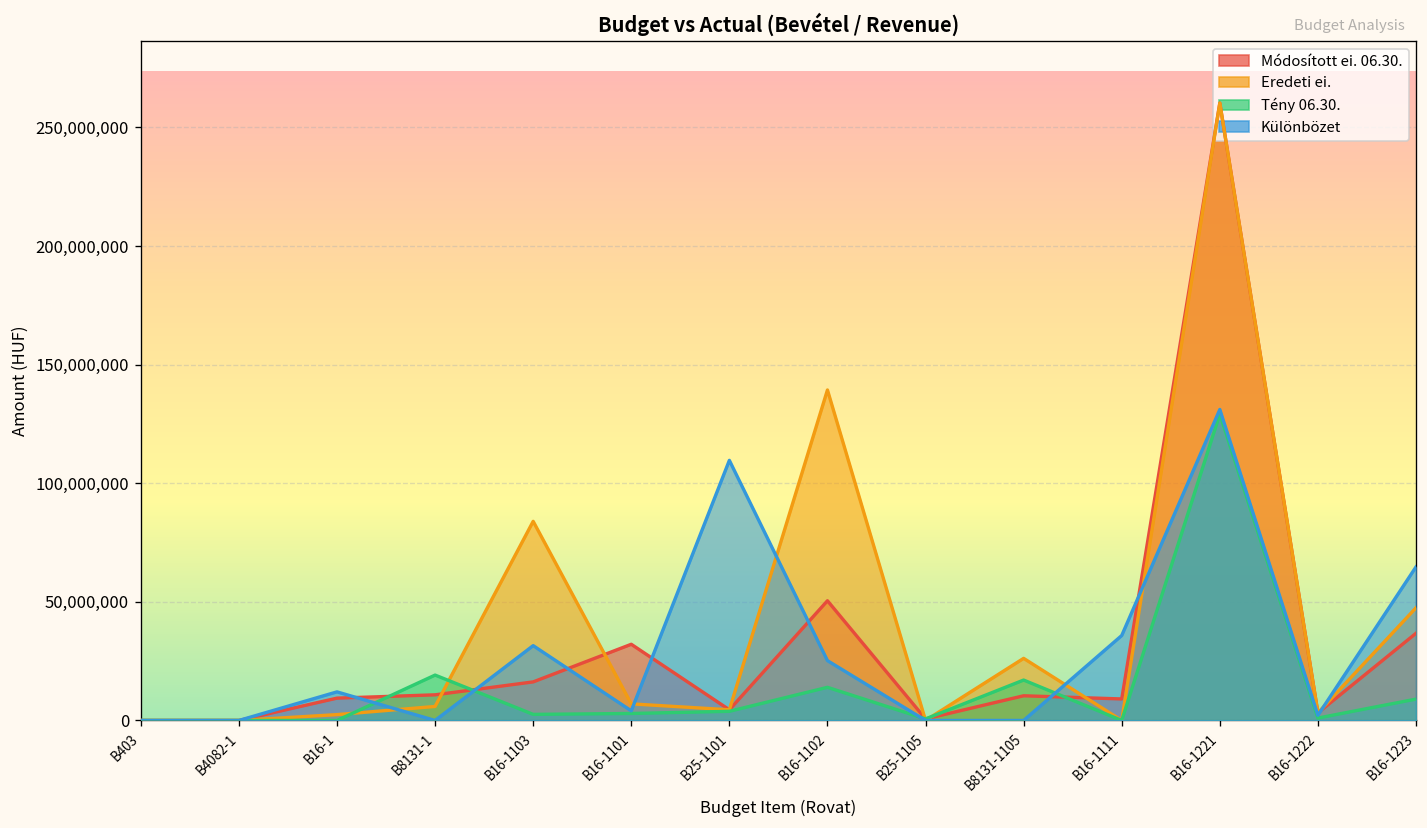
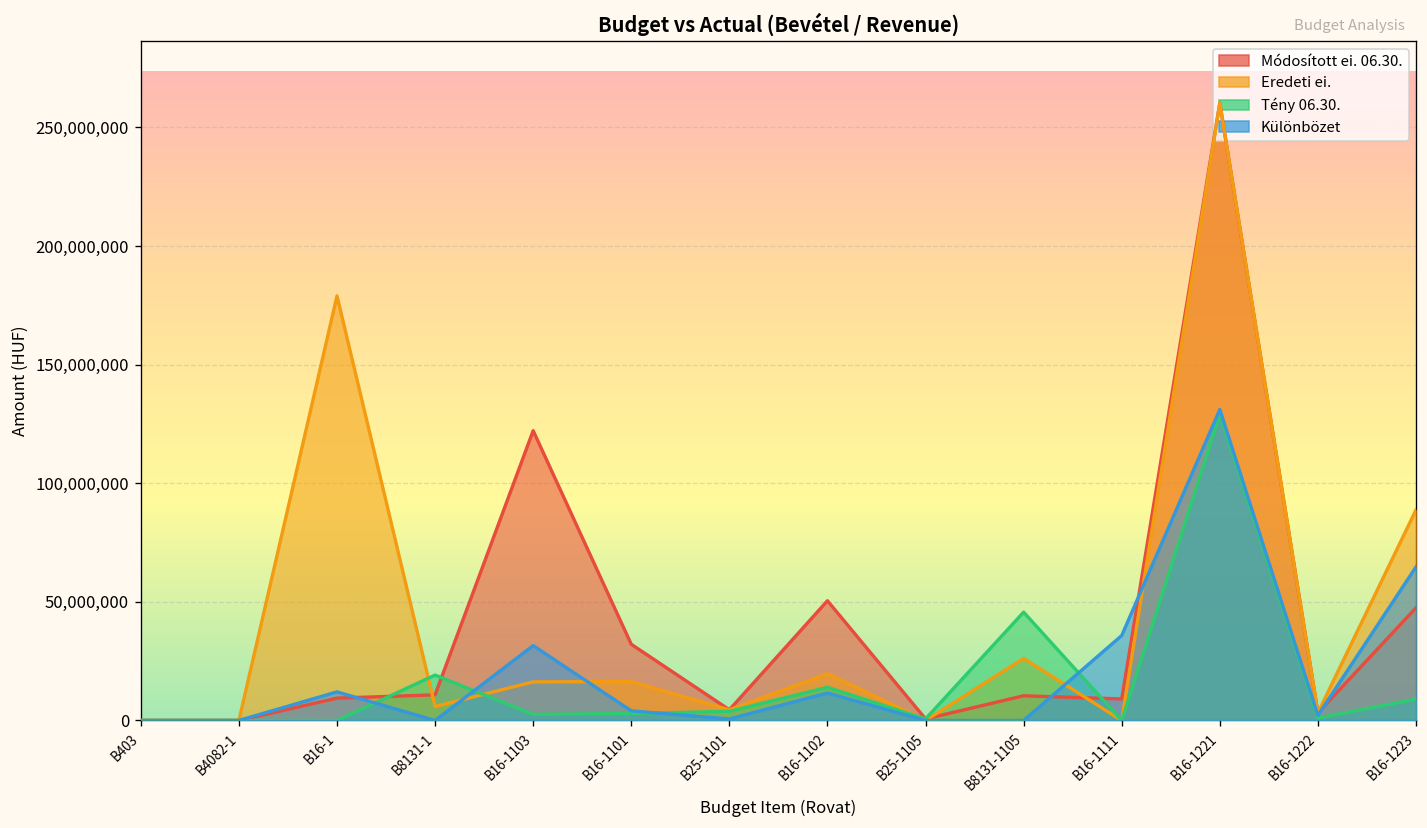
Eredeti ei., B16-1: 2,000,000 -> 179,000,000
Módosított ei. 06.30., B16-1103: 16,000,000 -> 122,000,000
Eredeti ei., B16-1103: 84,000,000 -> 16,000,000
Eredeti ei., B16-1101: 7,000,000 -> 16,000,000
Különbözet, B25-1101: 110,000,000 -> 1,000,000
Eredeti ei., B16-1102: 139,000,000 -> 20,000,000
Különbözet, B16-1102: 25,000,000 -> 12,000,000
Tény 06.30., B8131-1105: 17,000,000 -> 46,000,000
Módosított ei. 06.30., B16-1223: 37,000,000 -> 48,000,000
Eredeti ei., B16-1223: 48,000,000 -> 89,000,000
